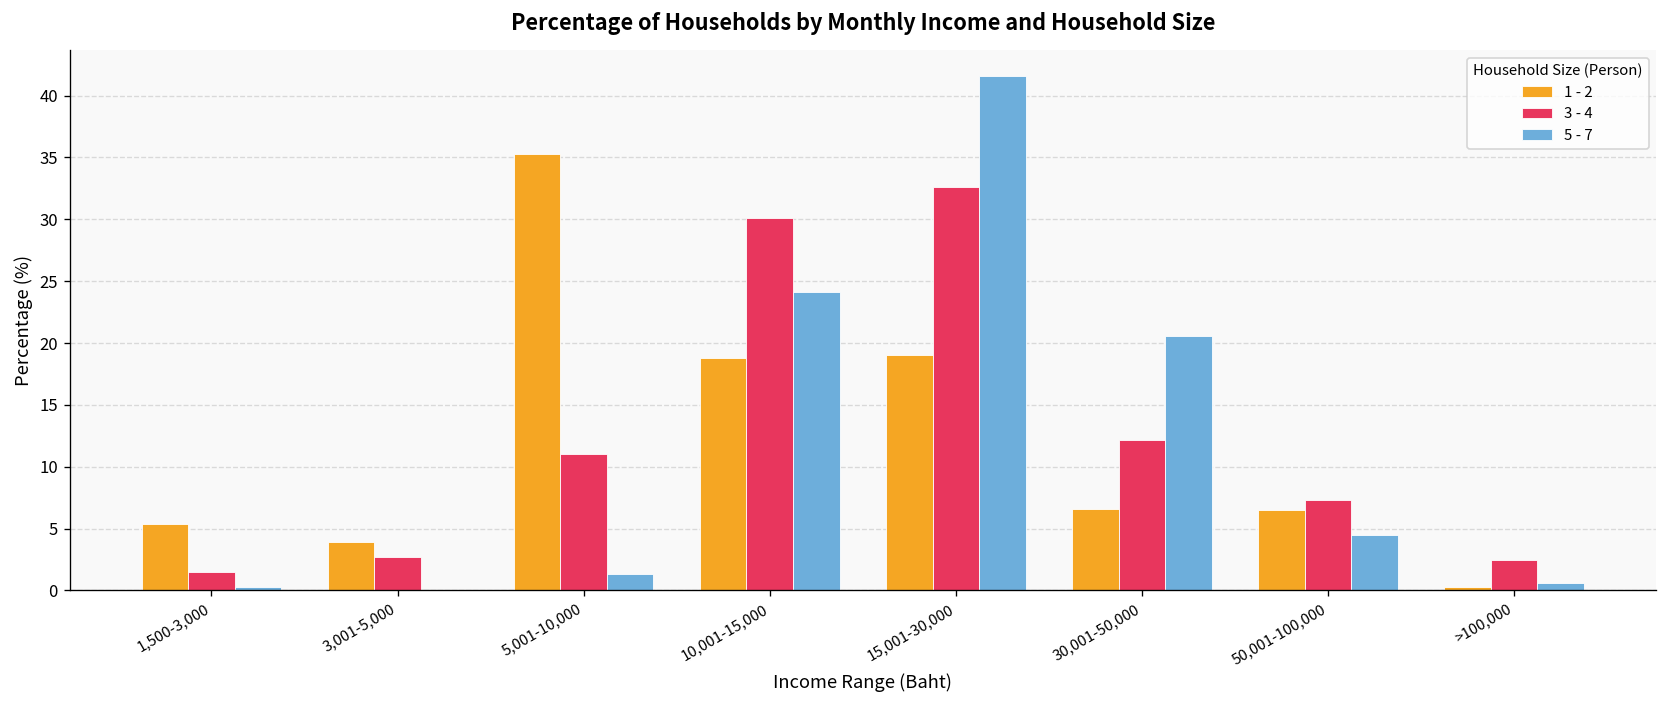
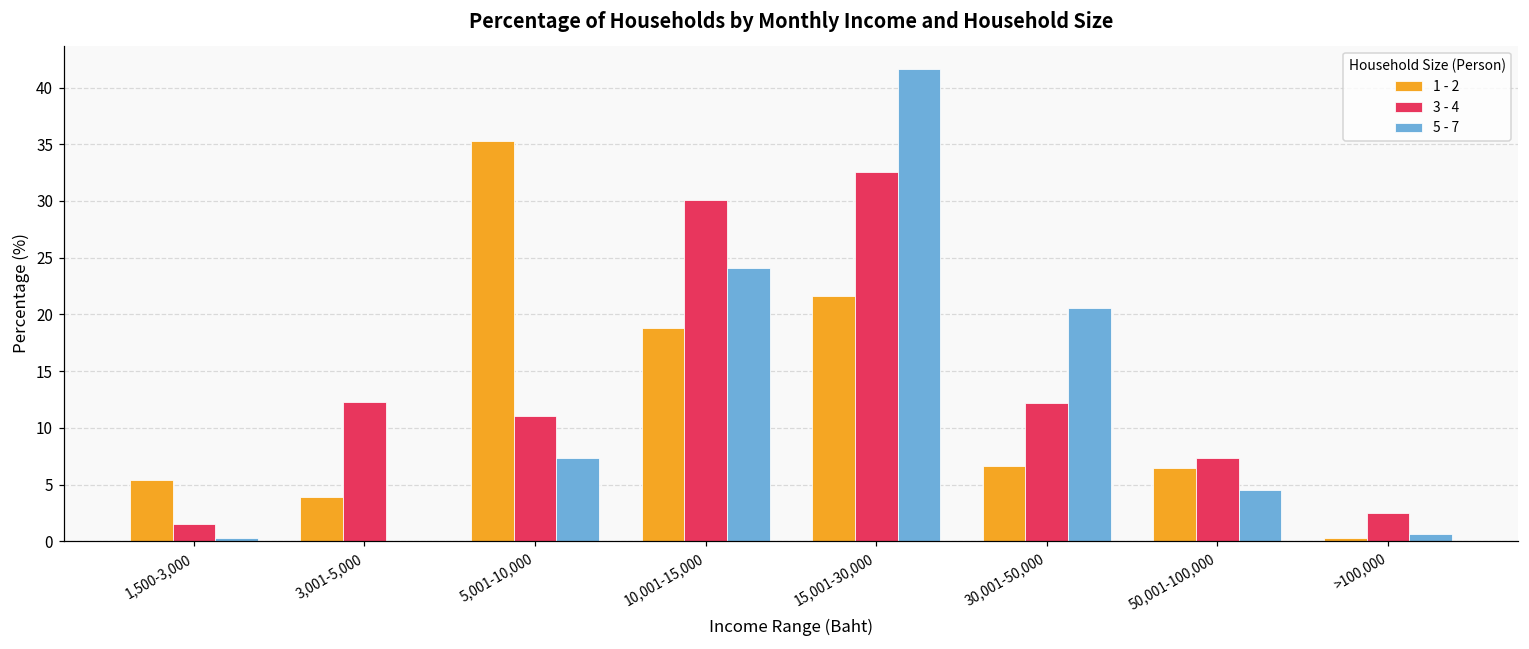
3 - 4, 3,001-5,000: 2.7 -> 12.3
5 - 7, 5,001-10,000: 1.3 -> 7.3
1 - 2, 15,001-30,000: 19.0 -> 21.6
